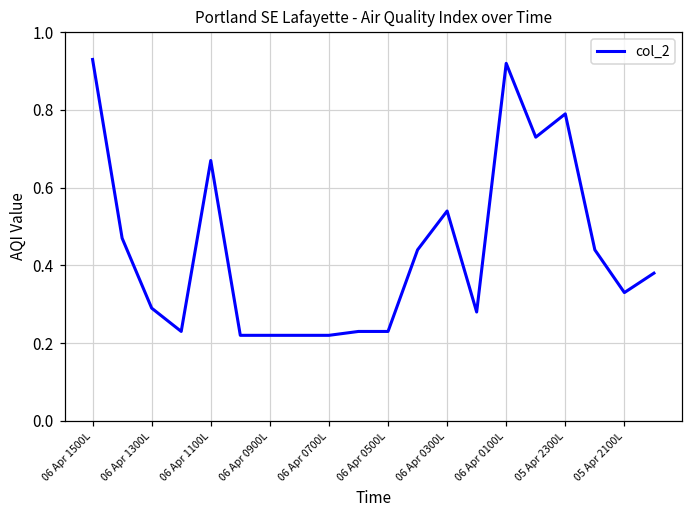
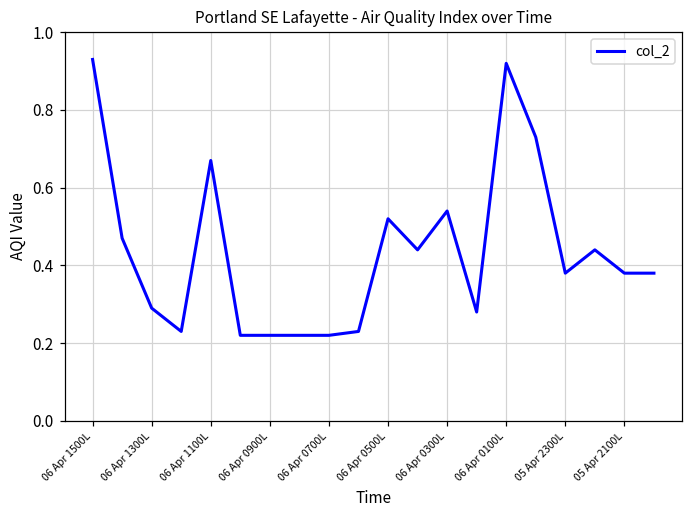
06 Apr 0500L: 0.23 -> 0.52
05 Apr 2300L: 0.79 -> 0.38
05 Apr 2100L: 0.33 -> 0.38
